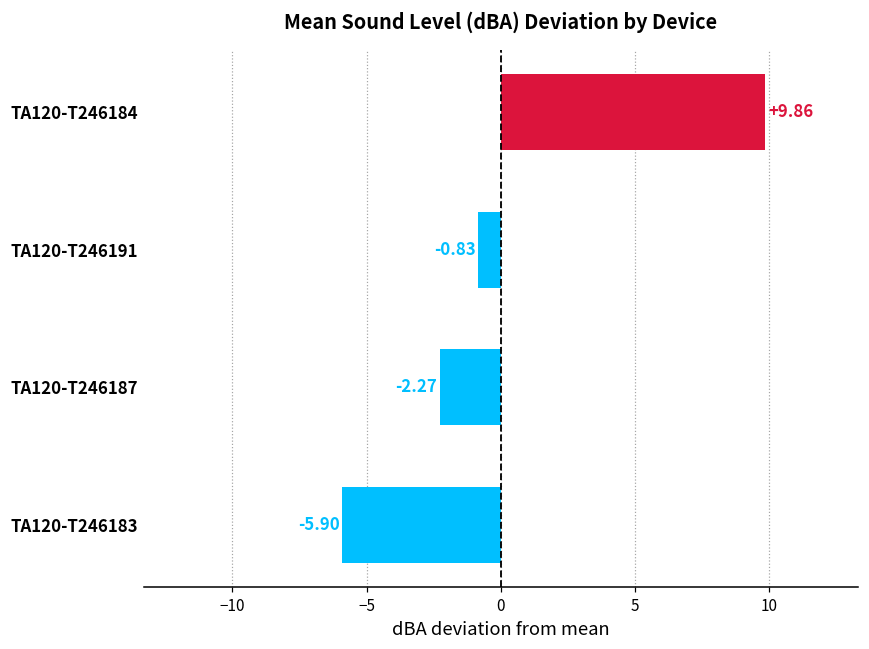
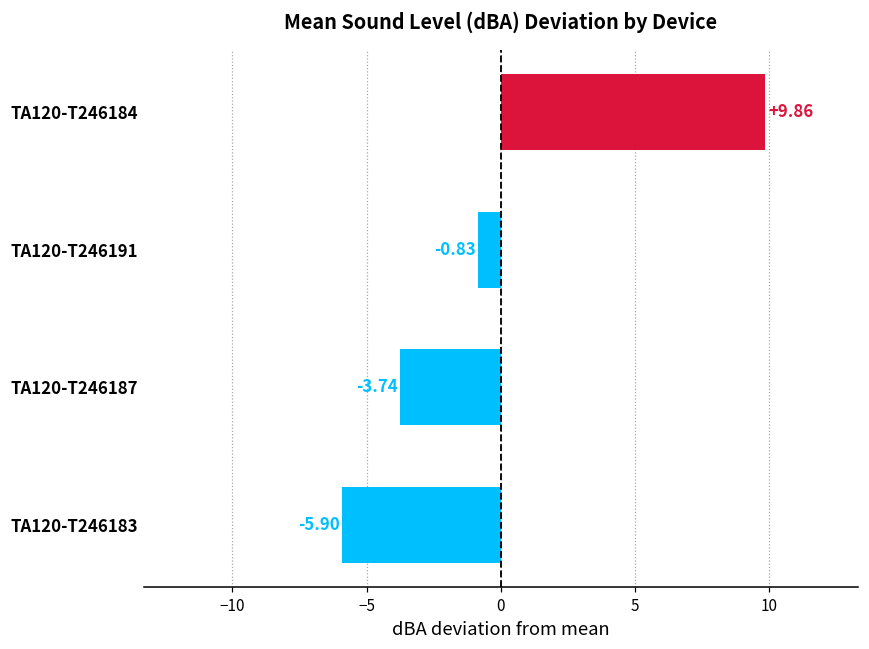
TA120-T246187: -2.27 -> -3.74
